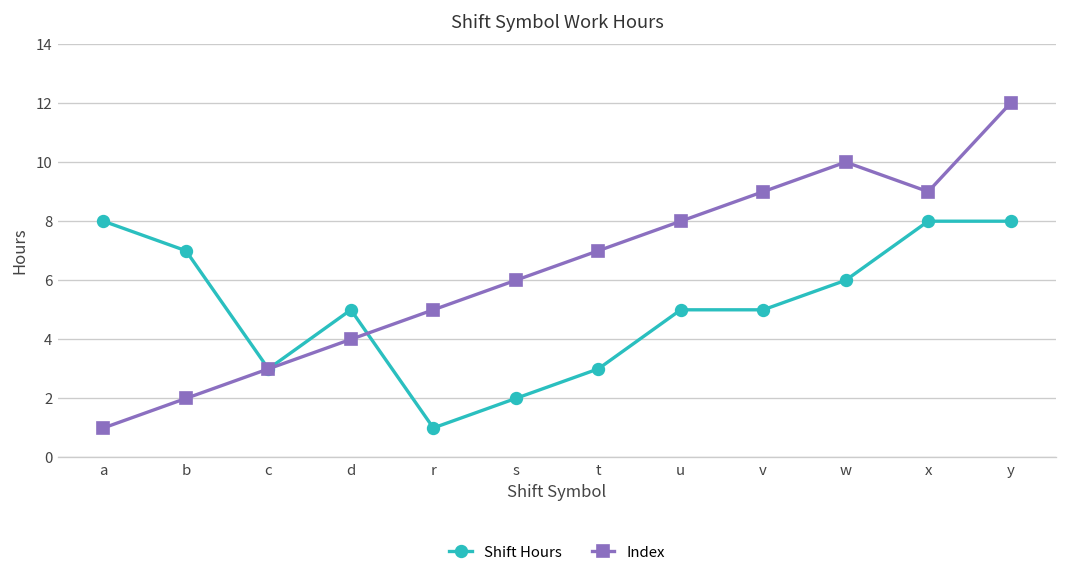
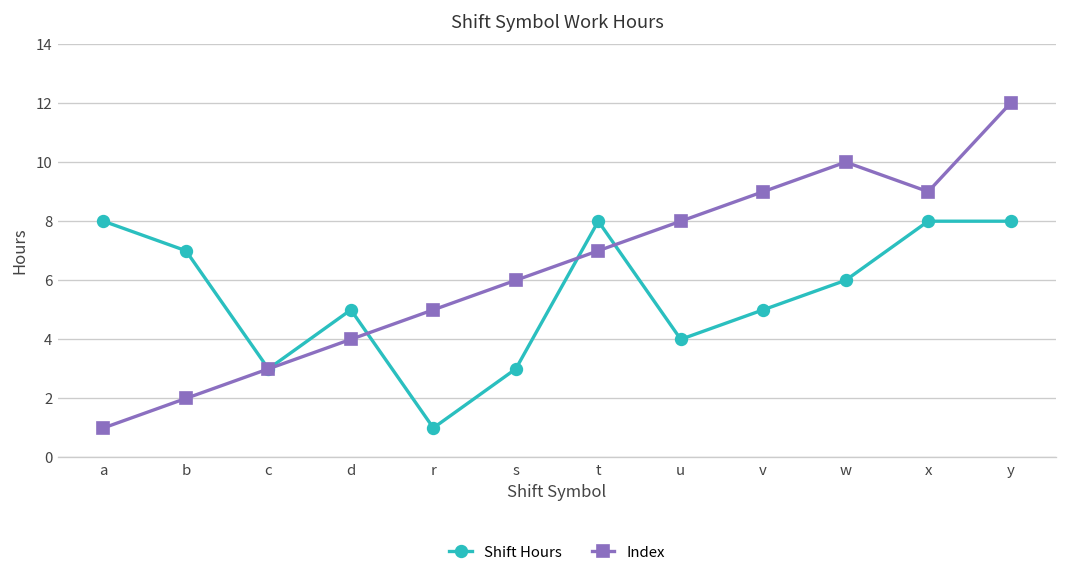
Shift Hours, s: 2 -> 3
Shift Hours, t: 3 -> 8
Shift Hours, u: 5 -> 4
